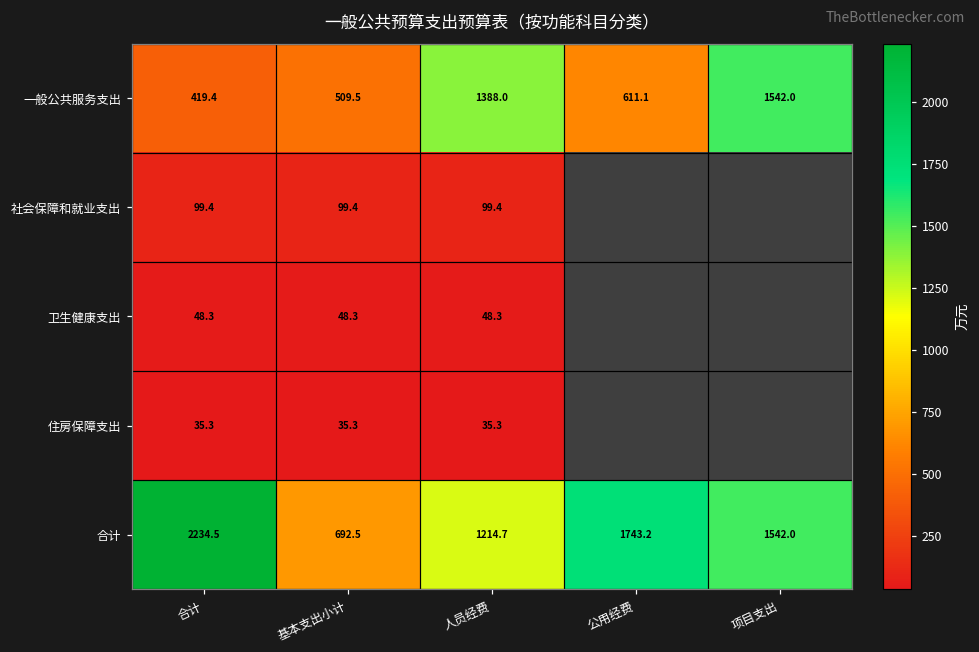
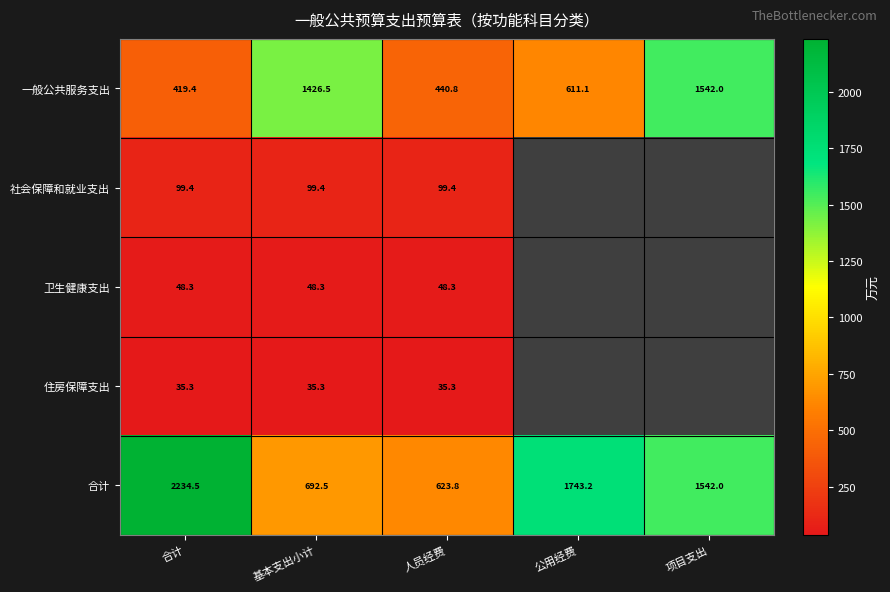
一般公共服务支出, 基本支出小计: 509.5 -> 1426.5
一般公共服务支出, 人员经费: 1388.0 -> 440.8
合计, 人员经费: 1214.7 -> 623.8
